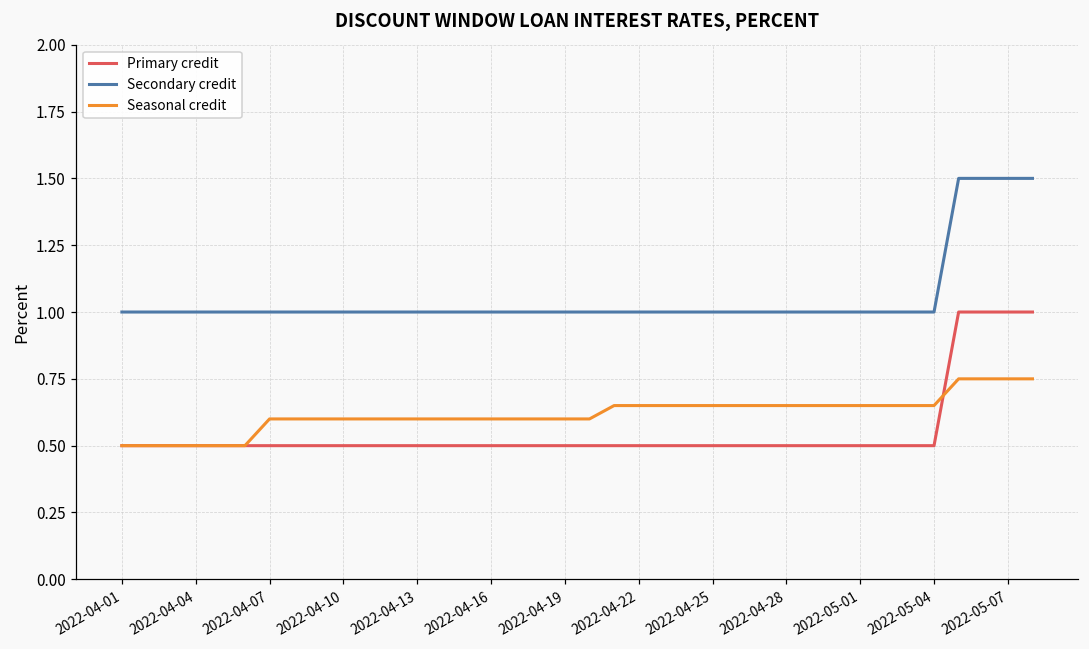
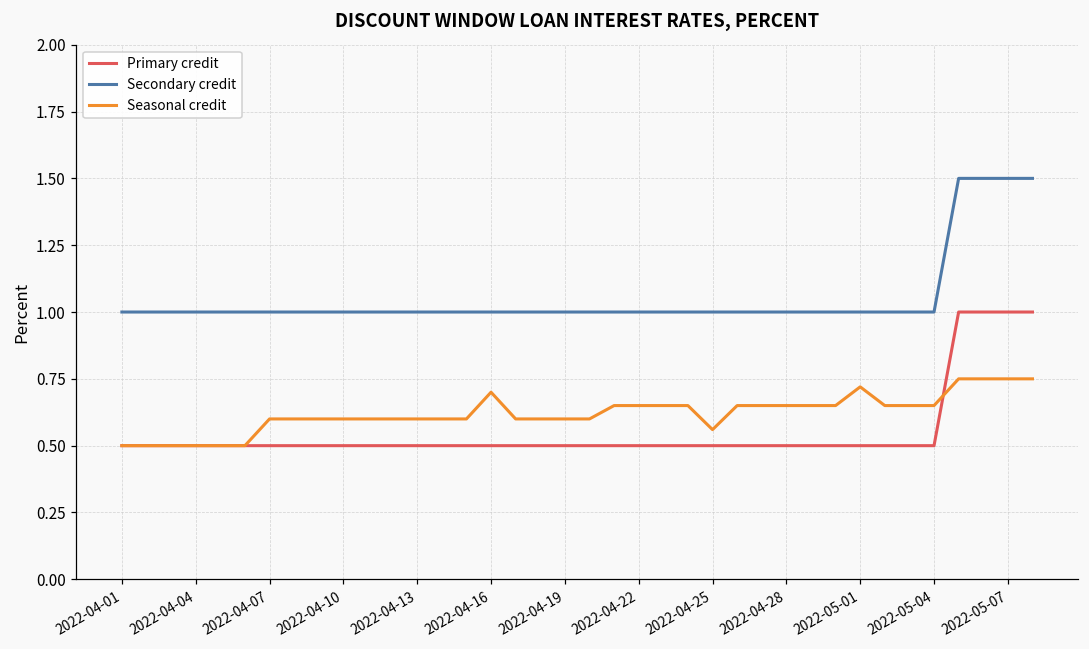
Seasonal credit, 2022-04-16: 0.6 -> 0.7
Seasonal credit, 2022-04-25: 0.65 -> 0.56
Seasonal credit, 2022-05-01: 0.65 -> 0.72
